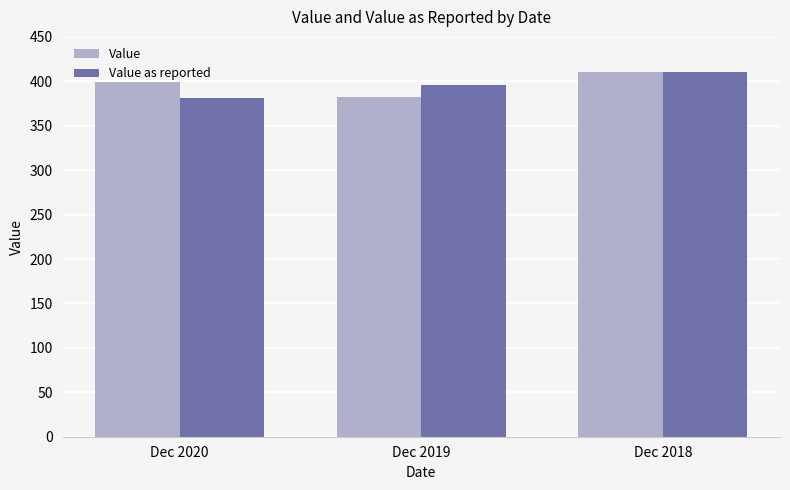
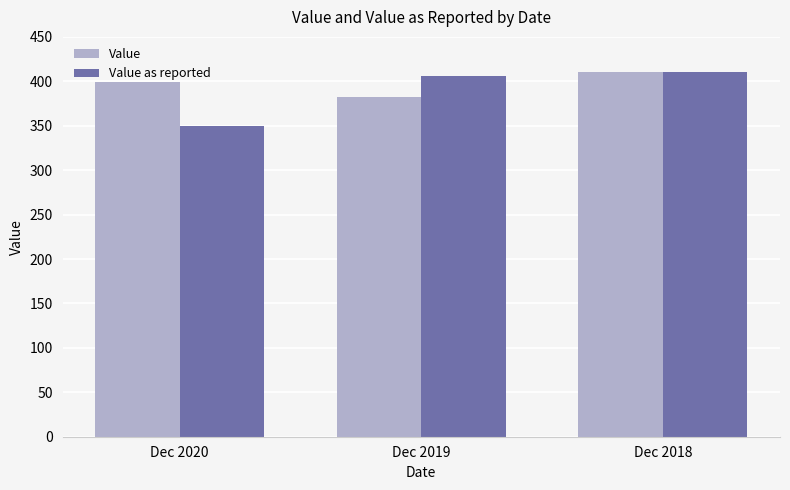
Value as reported, Dec 2020: 380 -> 350
Value as reported, Dec 2019: 400 -> 410
